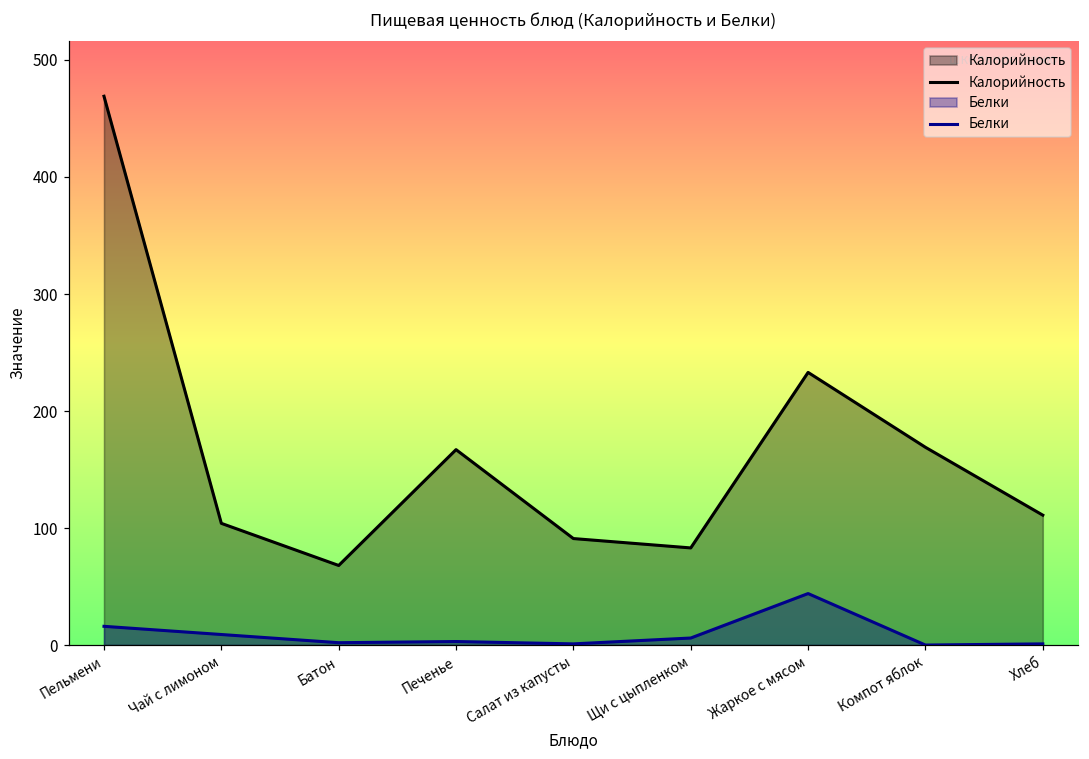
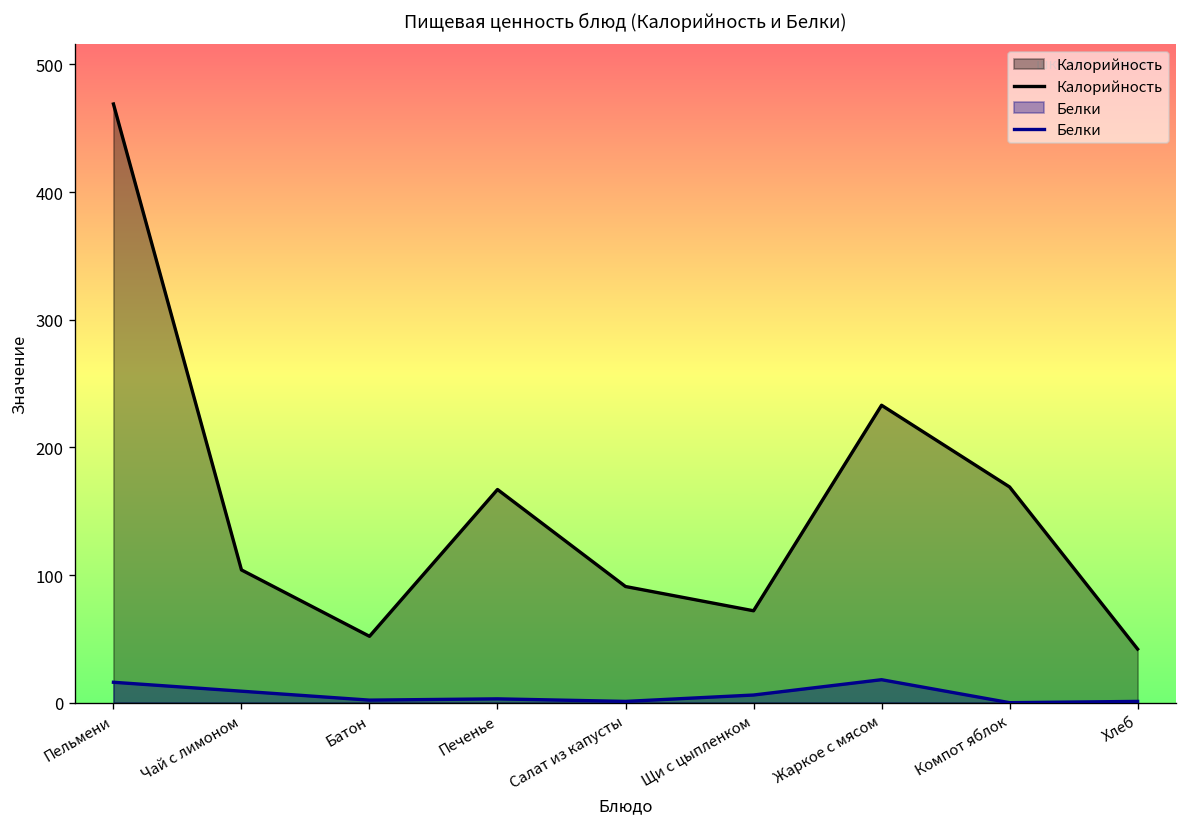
Калорийность, Батон: 68 -> 52
Калорийность, Щи с цыпленком: 83 -> 72
Белки, Жаркое с мясом: 44 -> 18
Калорийность, Хлеб: 111 -> 42
